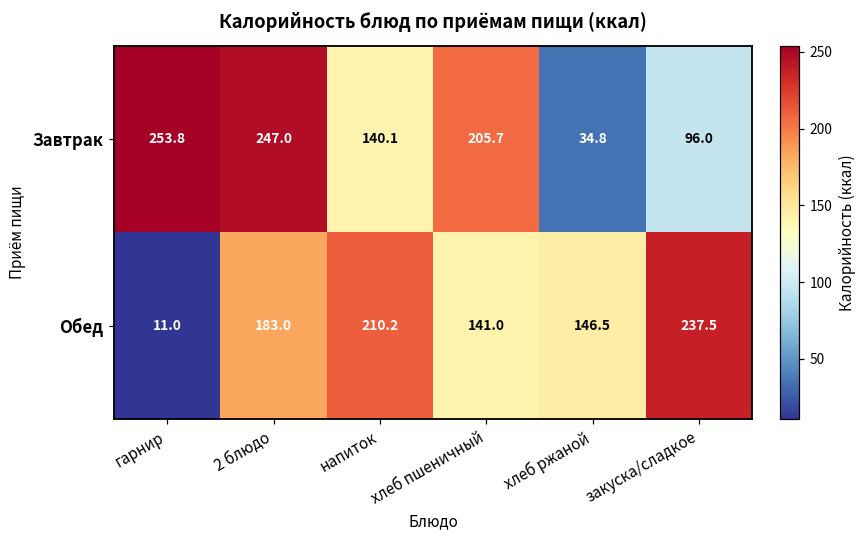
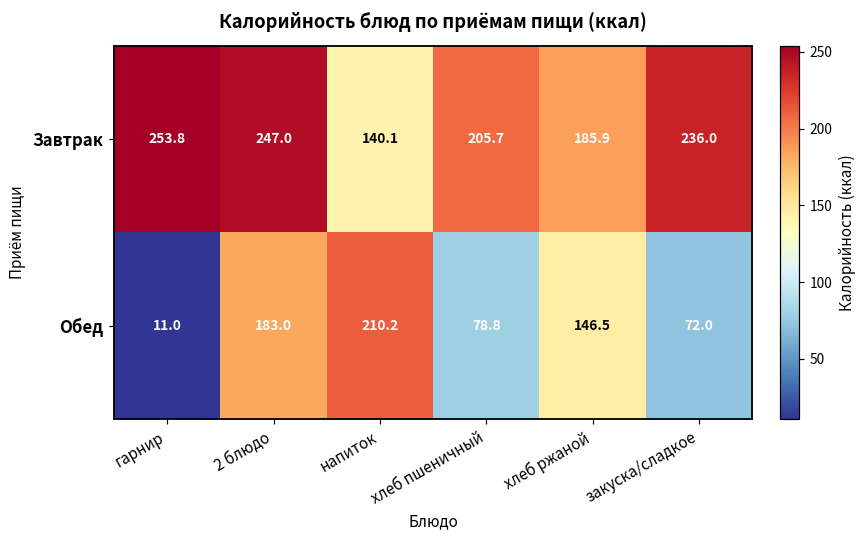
Завтрак, хлеб ржаной: 34.8 -> 185.9
Завтрак, закуска/сладкое: 96.0 -> 236.0
Обед, хлеб пшеничный: 141.0 -> 78.8
Обед, закуска/сладкое: 237.5 -> 72.0
